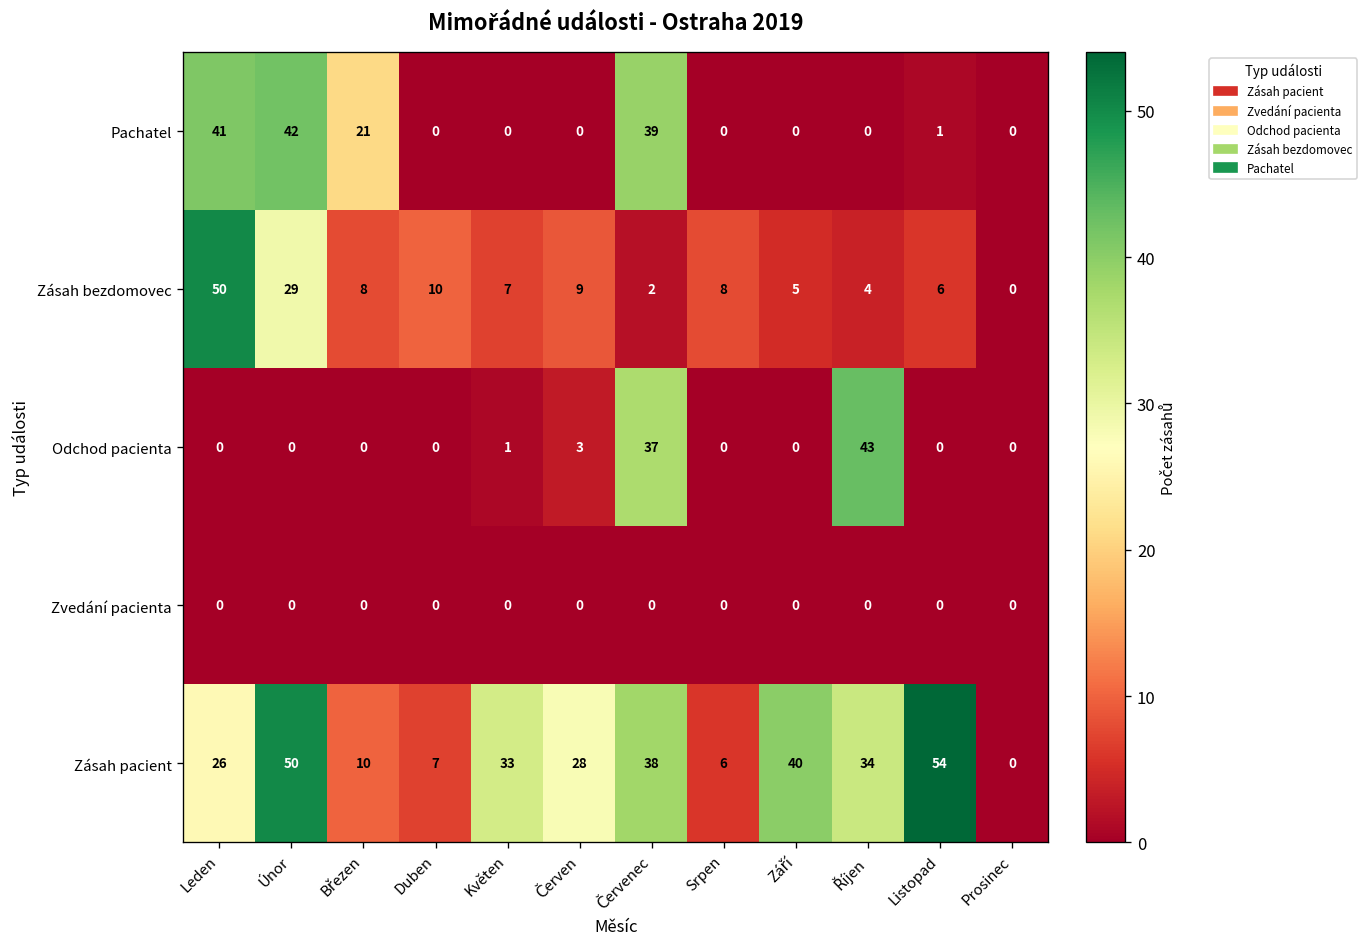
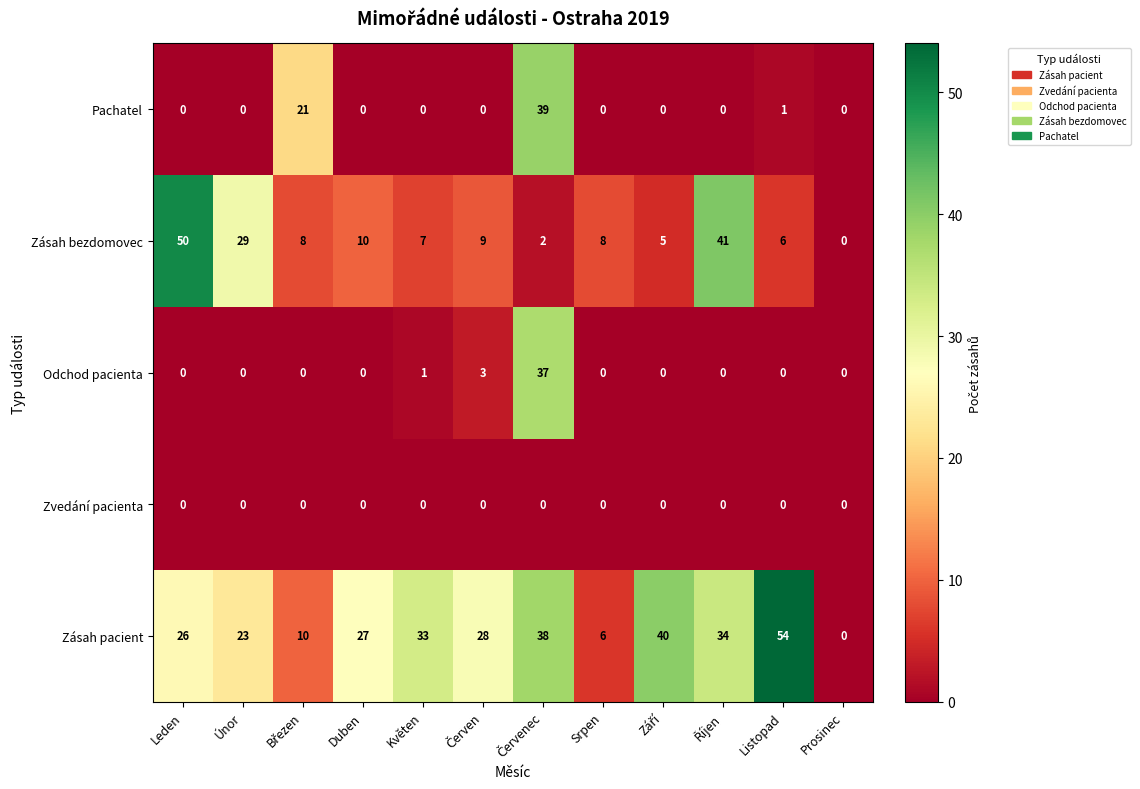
Pachatel, Leden: 41 -> 0
Pachatel, Únor: 42 -> 0
Zásah bezdomovec, Říjen: 4 -> 41
Odchod pacienta, Říjen: 43 -> 0
Zásah pacient, Únor: 50 -> 23
Zásah pacient, Duben: 7 -> 27
